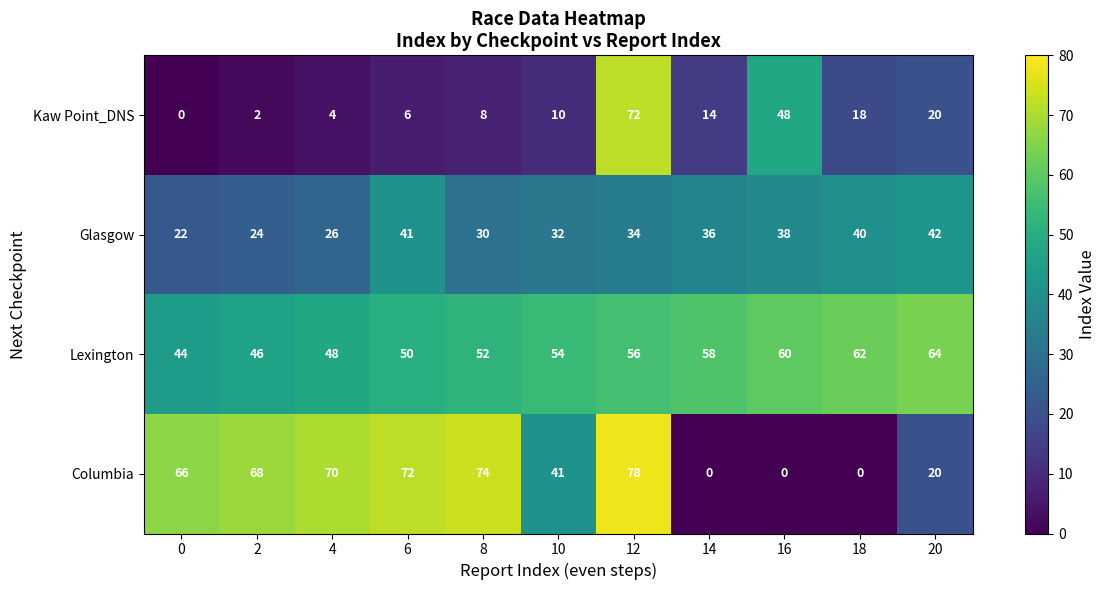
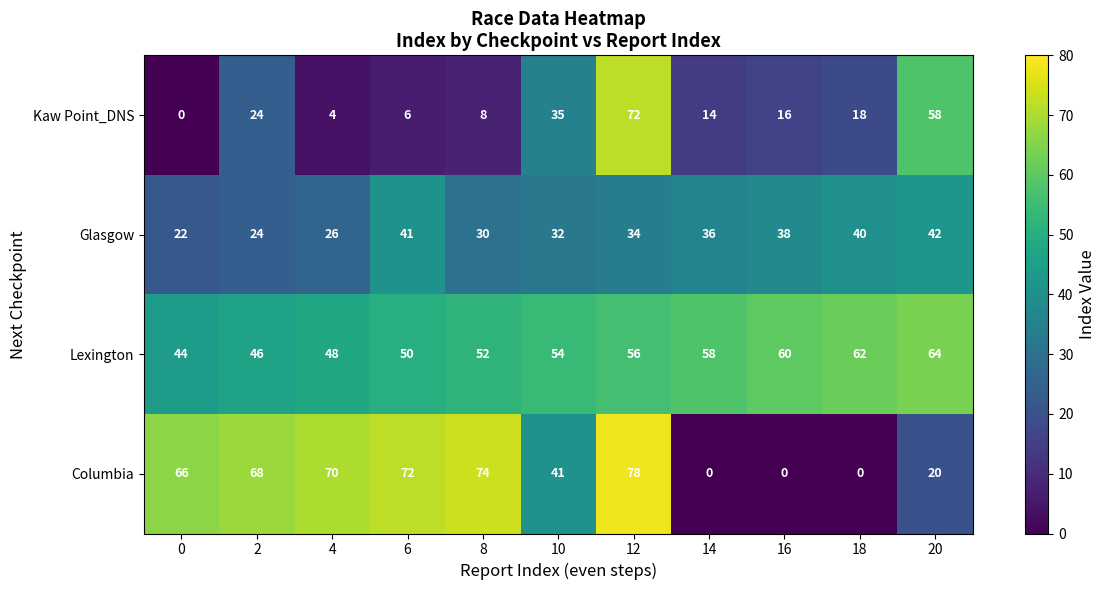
Kaw Point_DNS, 2: 2 -> 24
Kaw Point_DNS, 10: 10 -> 35
Kaw Point_DNS, 16: 48 -> 16
Kaw Point_DNS, 20: 20 -> 58
